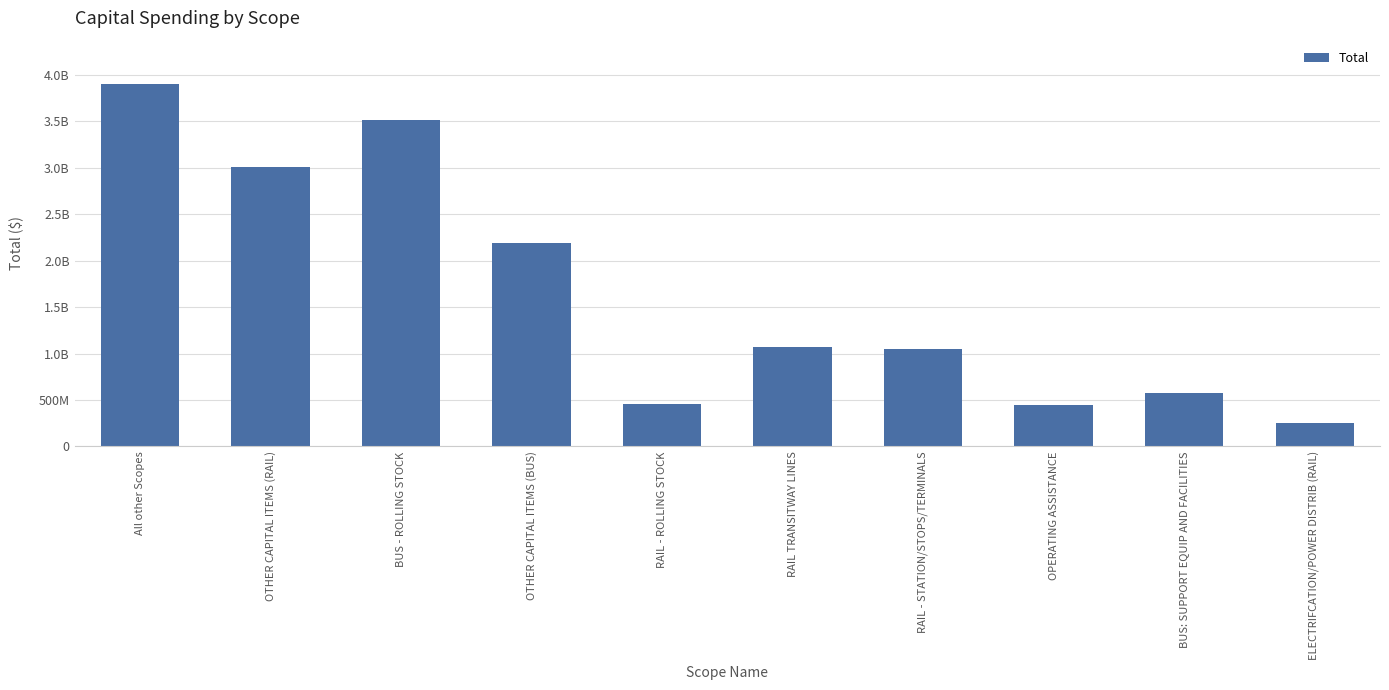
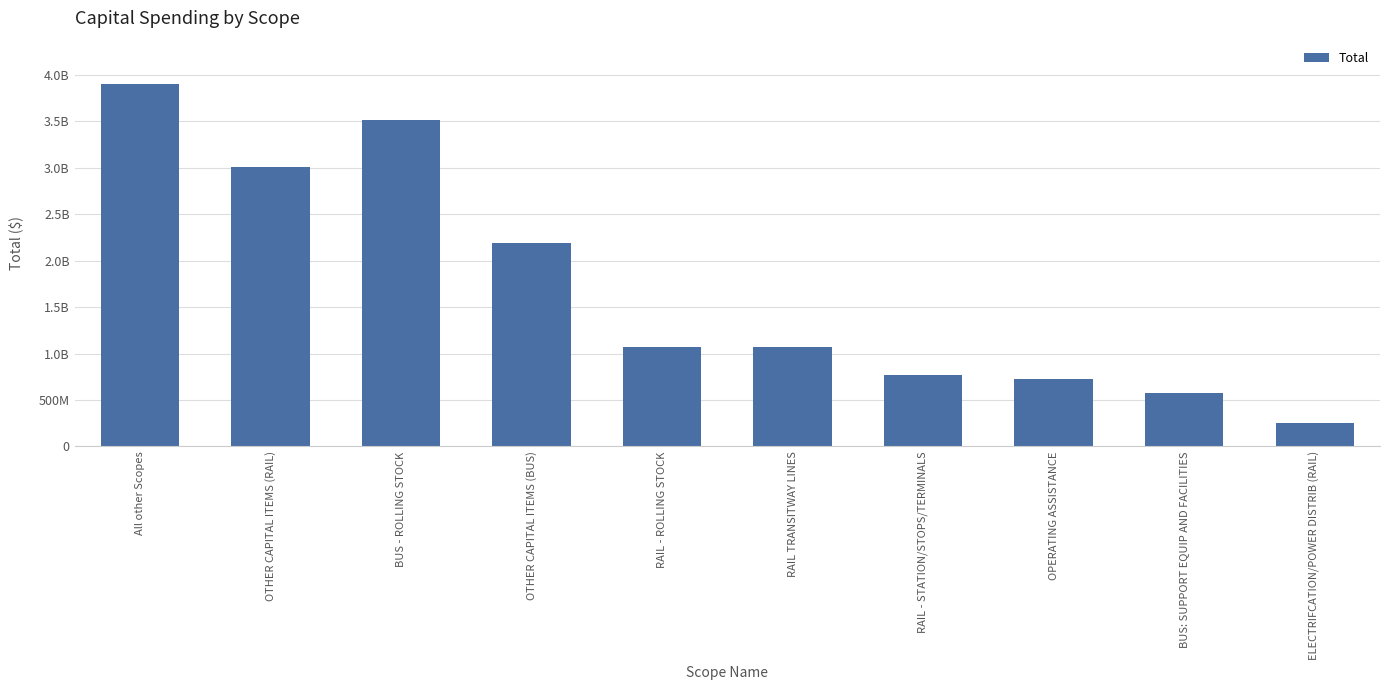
RAIL - ROLLING STOCK: 500000000 -> 1100000000
RAIL - STATION/STOPS/TERMINALS: 1000000000 -> 800000000
OPERATING ASSISTANCE: 500000000 -> 700000000
